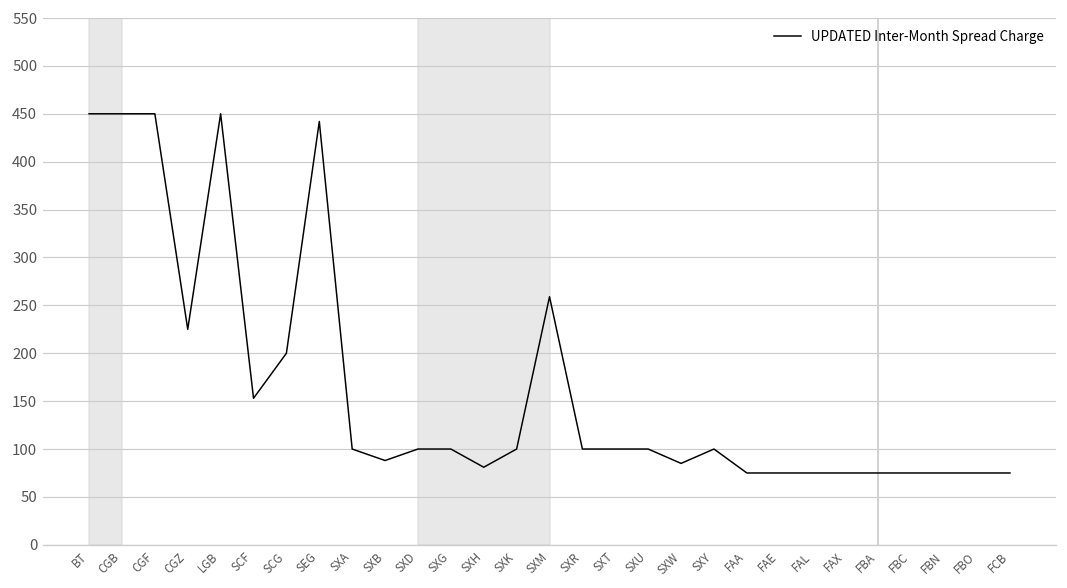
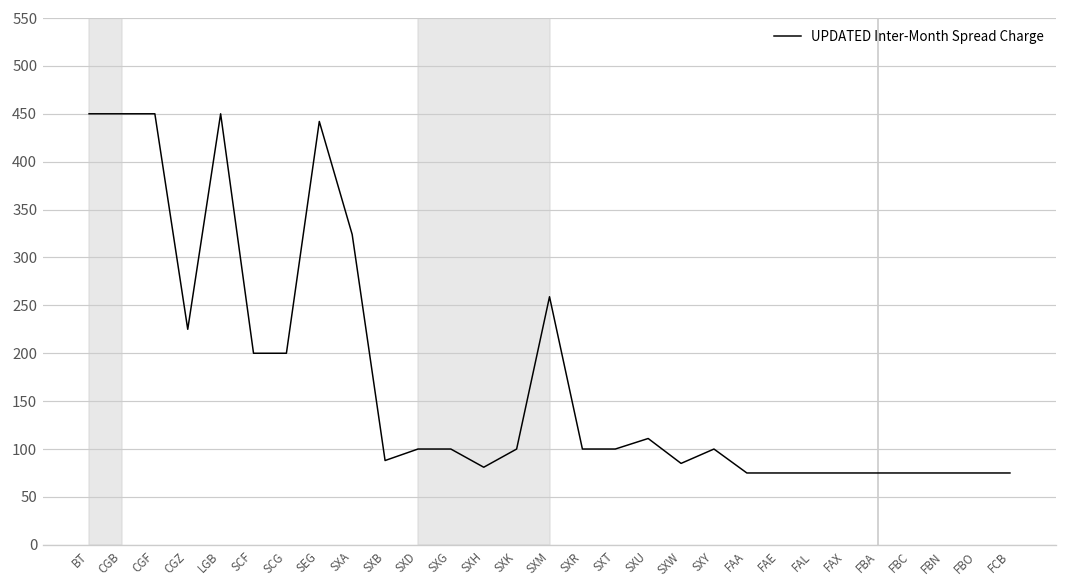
SCF: 150 -> 200
SXA: 100 -> 320
SXU: 100 -> 110
